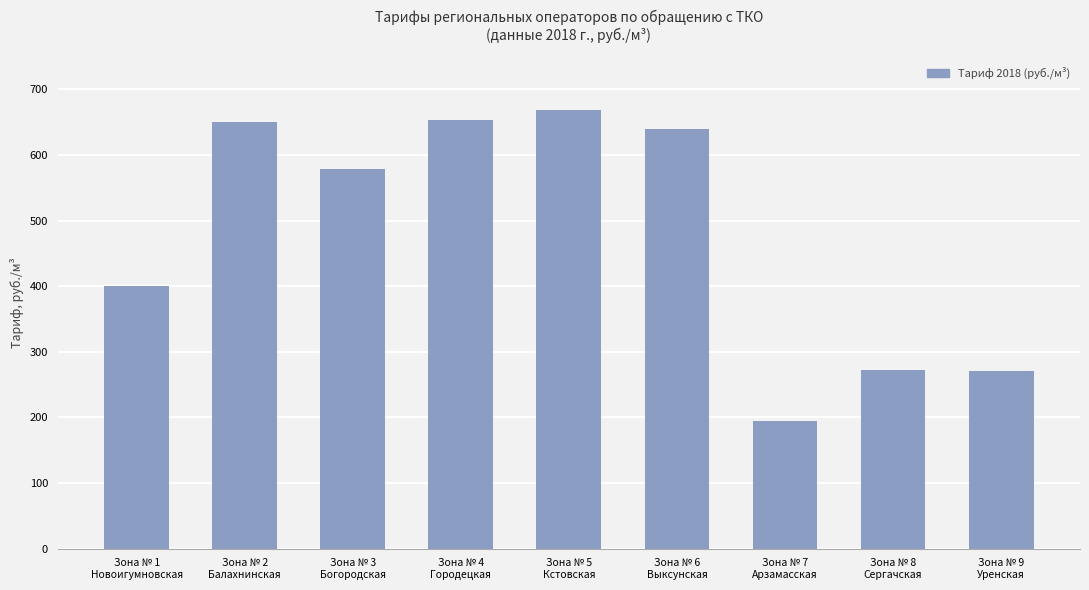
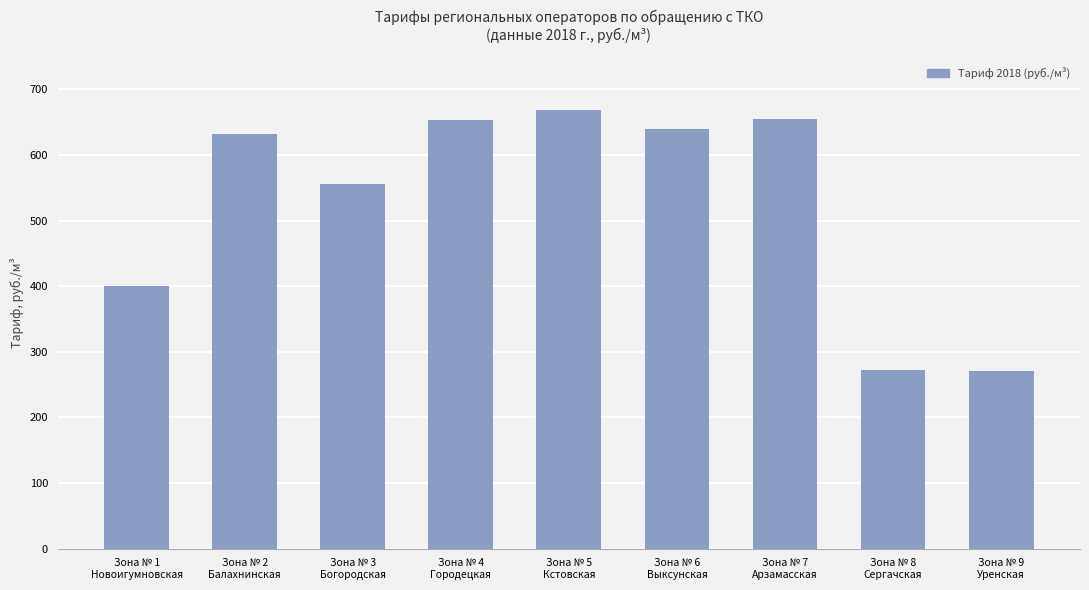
Зона № 2 Балахнинская: 650 -> 630
Зона № 3 Богородская: 580 -> 560
Зона № 7 Арзамасская: 190 -> 650
